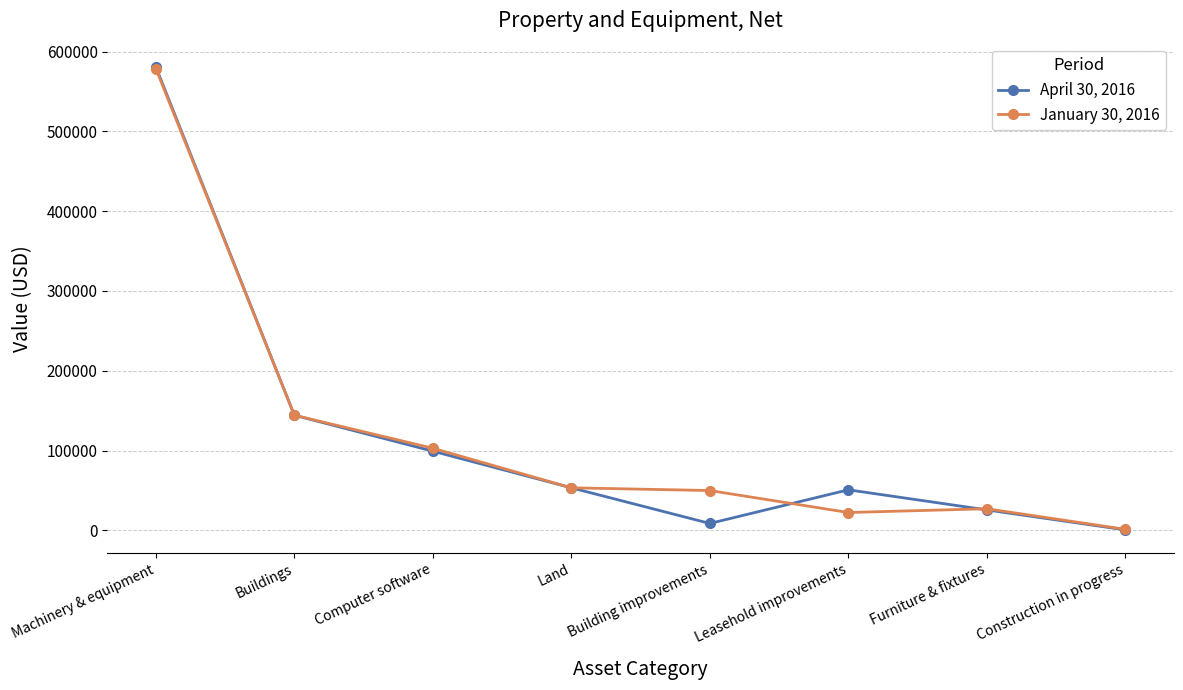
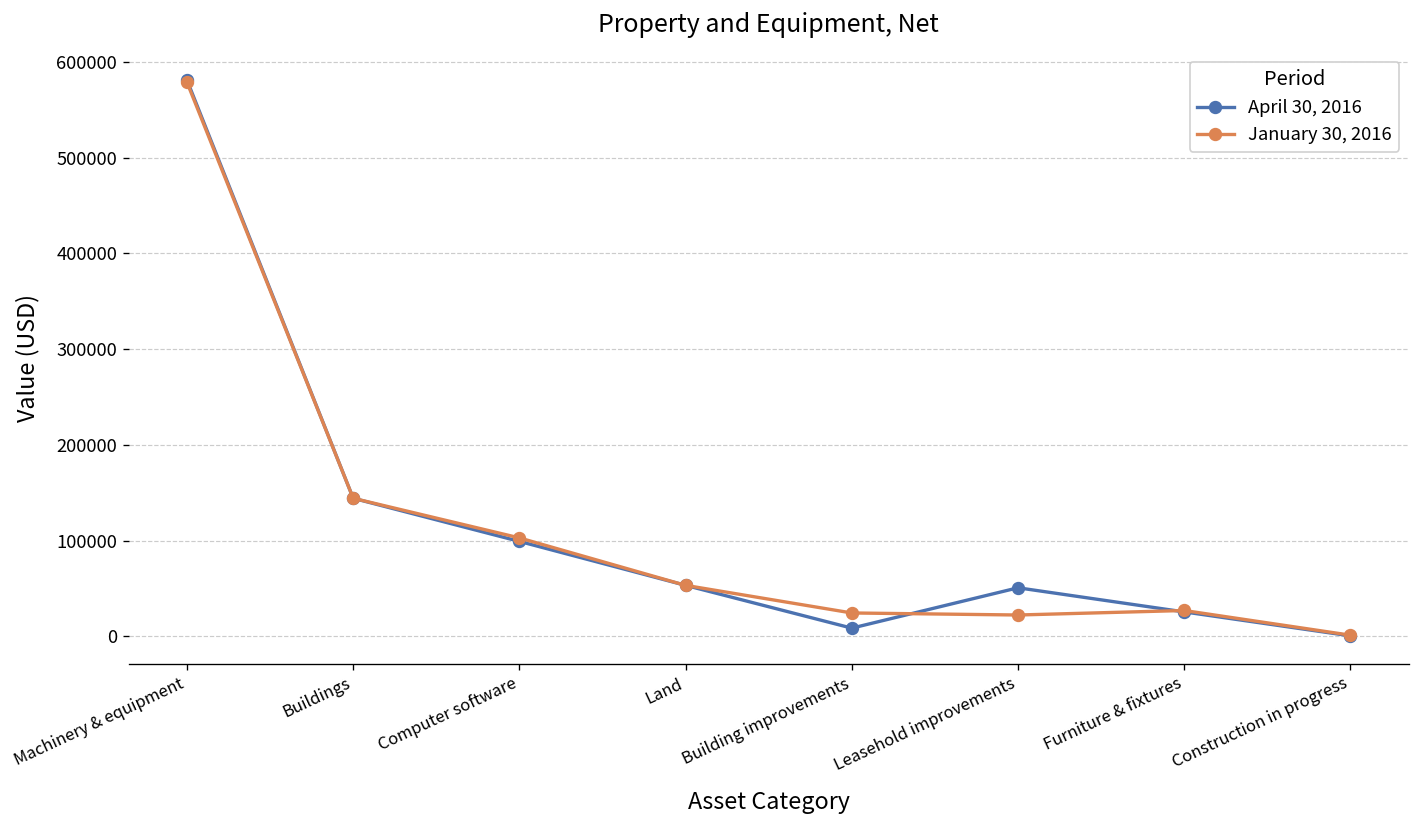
January 30, 2016, Building improvements: 50000 -> 20000
